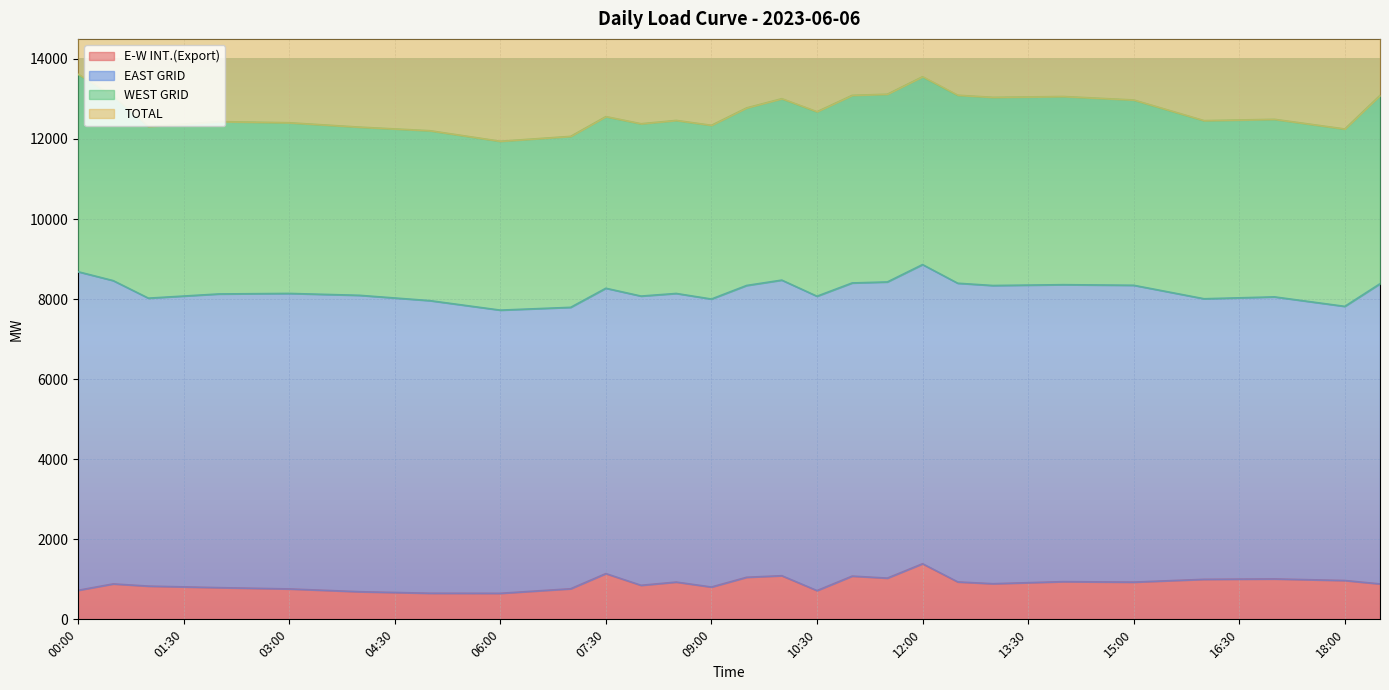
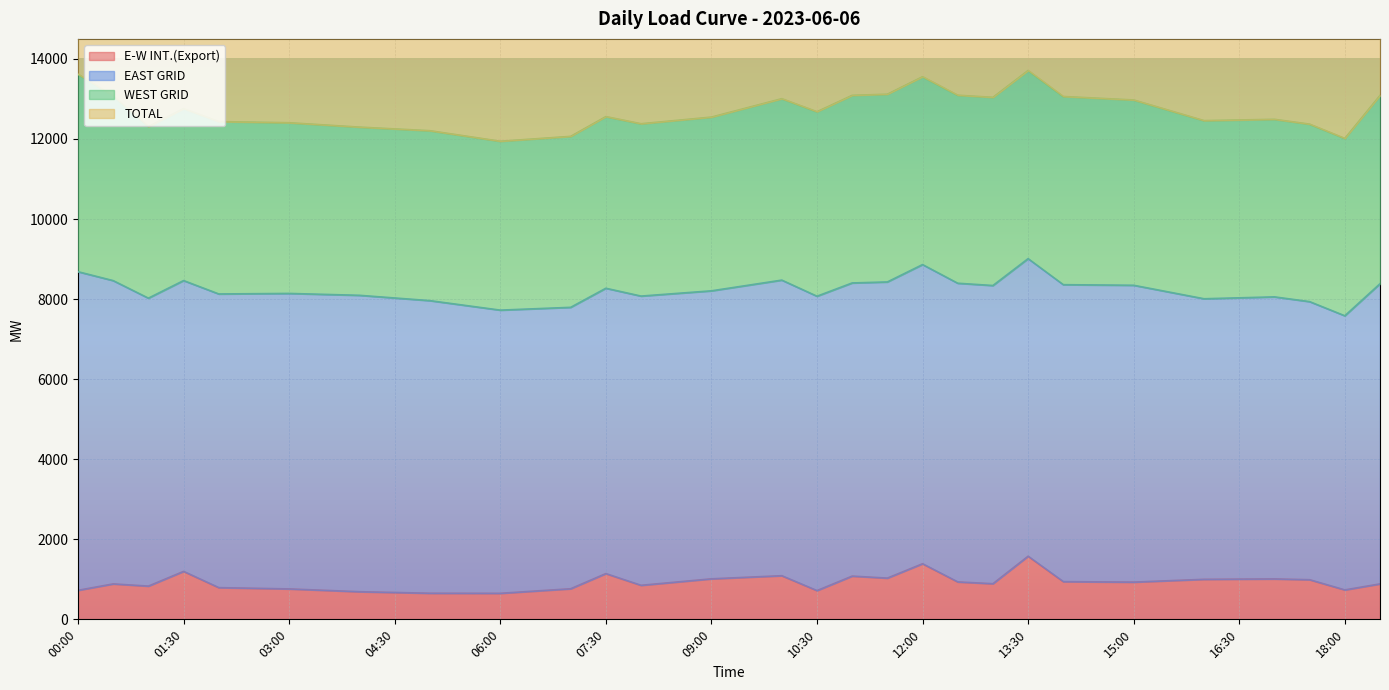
E-W INT.(Export), 01:30: 800 -> 1200
E-W INT.(Export), 09:00: 800 -> 1000
E-W INT.(Export), 13:30: 900 -> 1600
E-W INT.(Export), 18:00: 1000 -> 700
